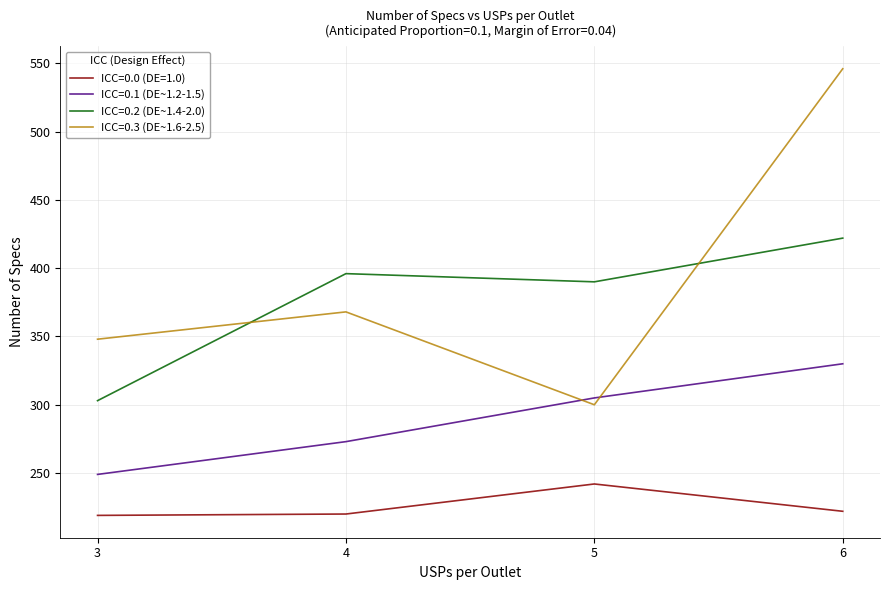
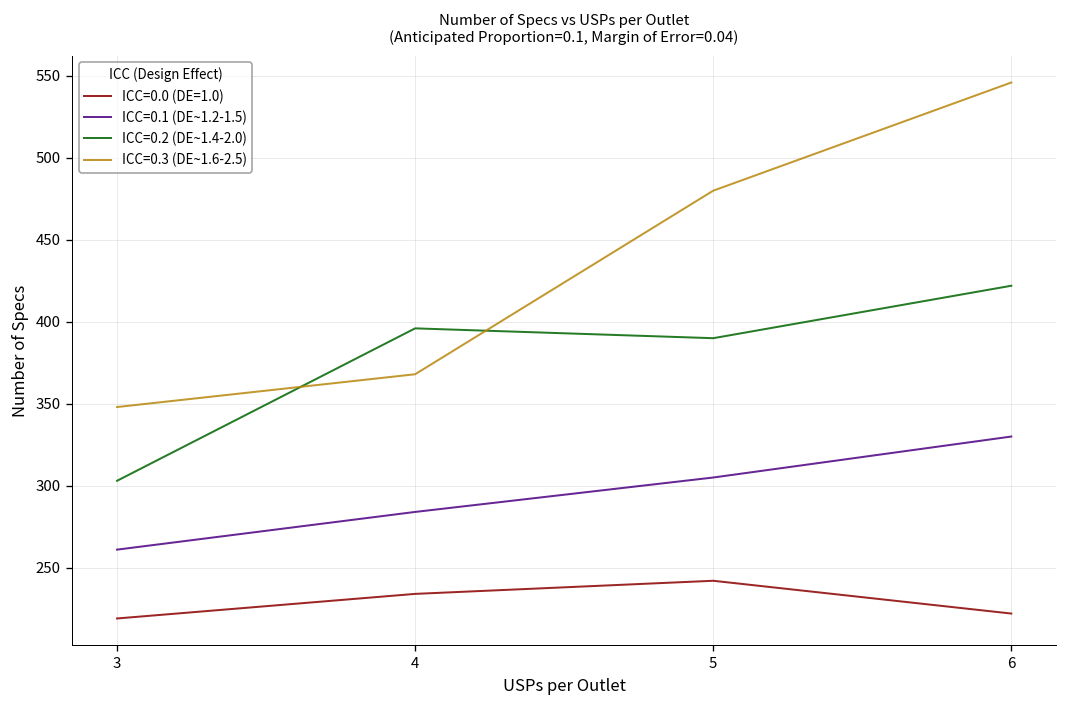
ICC=0.1 (DE~1.2-1.5), 3: 249 -> 261
ICC=0.0 (DE=1.0), 4: 220 -> 234
ICC=0.1 (DE~1.2-1.5), 4: 273 -> 284
ICC=0.3 (DE~1.6-2.5), 5: 300 -> 480
